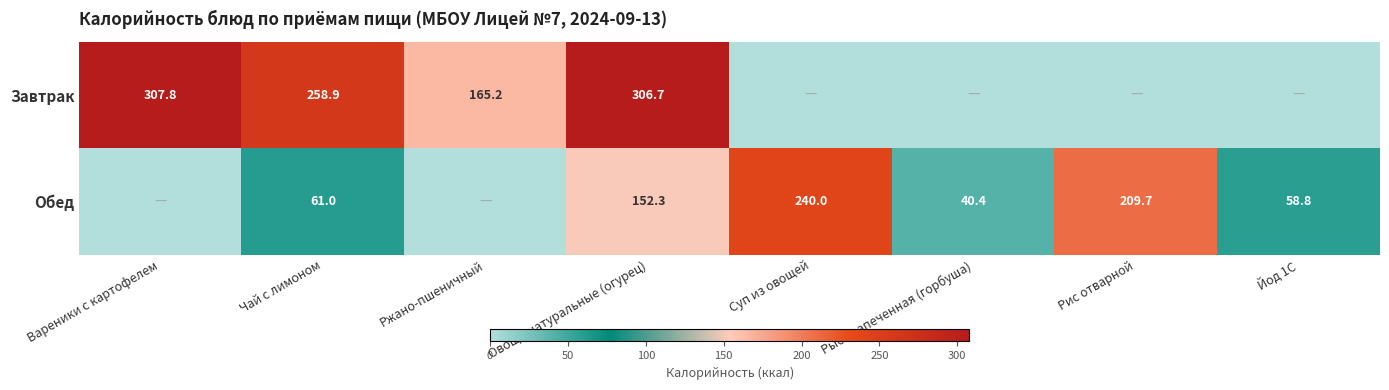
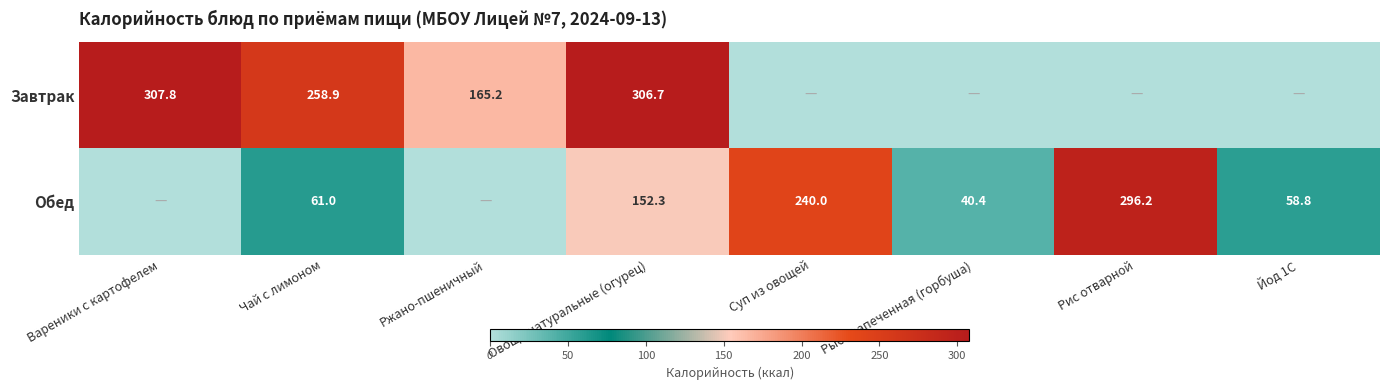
Обед, Рис отварной: 209.7 -> 296.2
